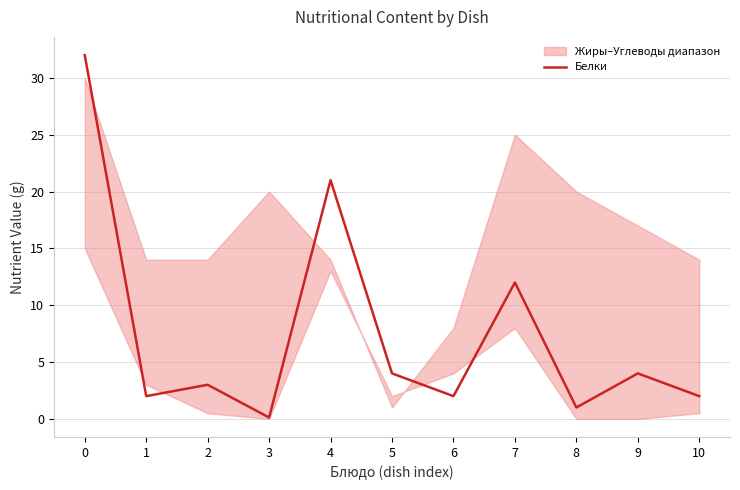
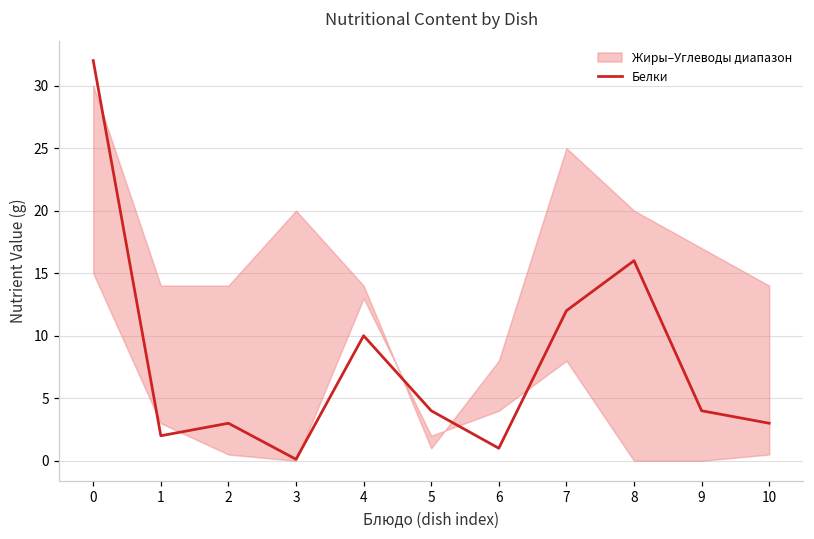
Белки, 4: 21 -> 10
Белки, 6: 2 -> 1
Белки, 8: 1 -> 16
Белки, 10: 2 -> 3
